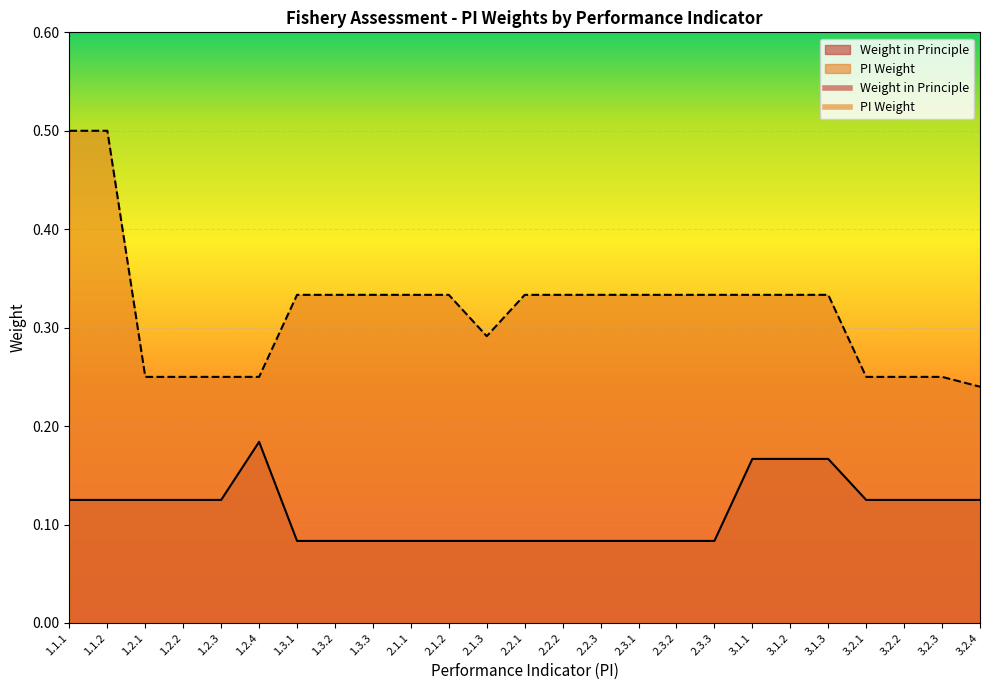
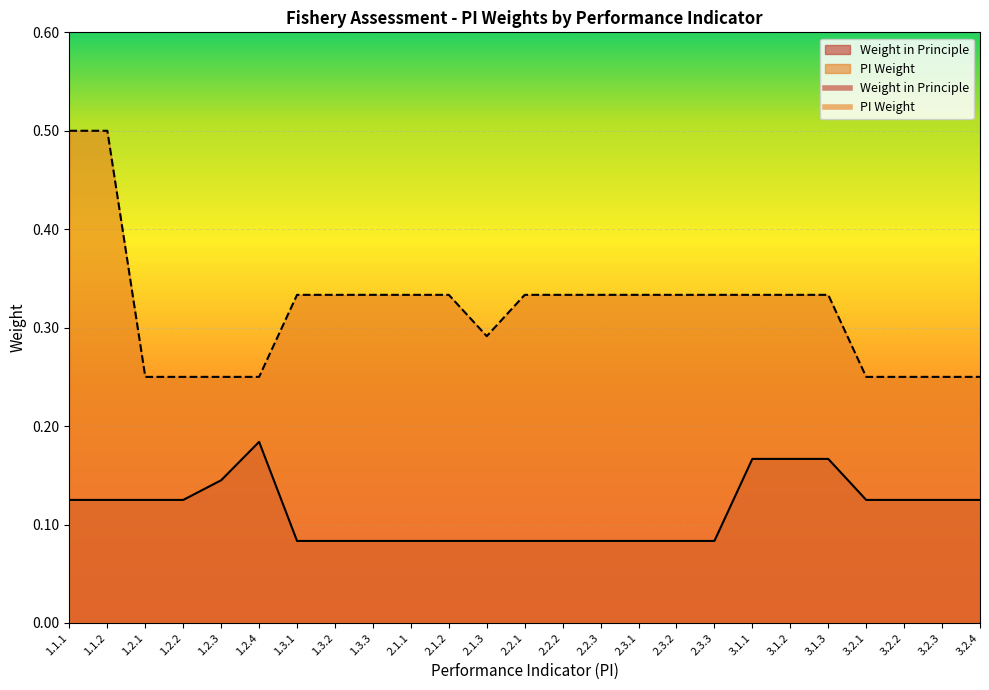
Weight in Principle, 1.2.3: 0.13 -> 0.15
PI Weight, 3.2.4: 0.24 -> 0.25
